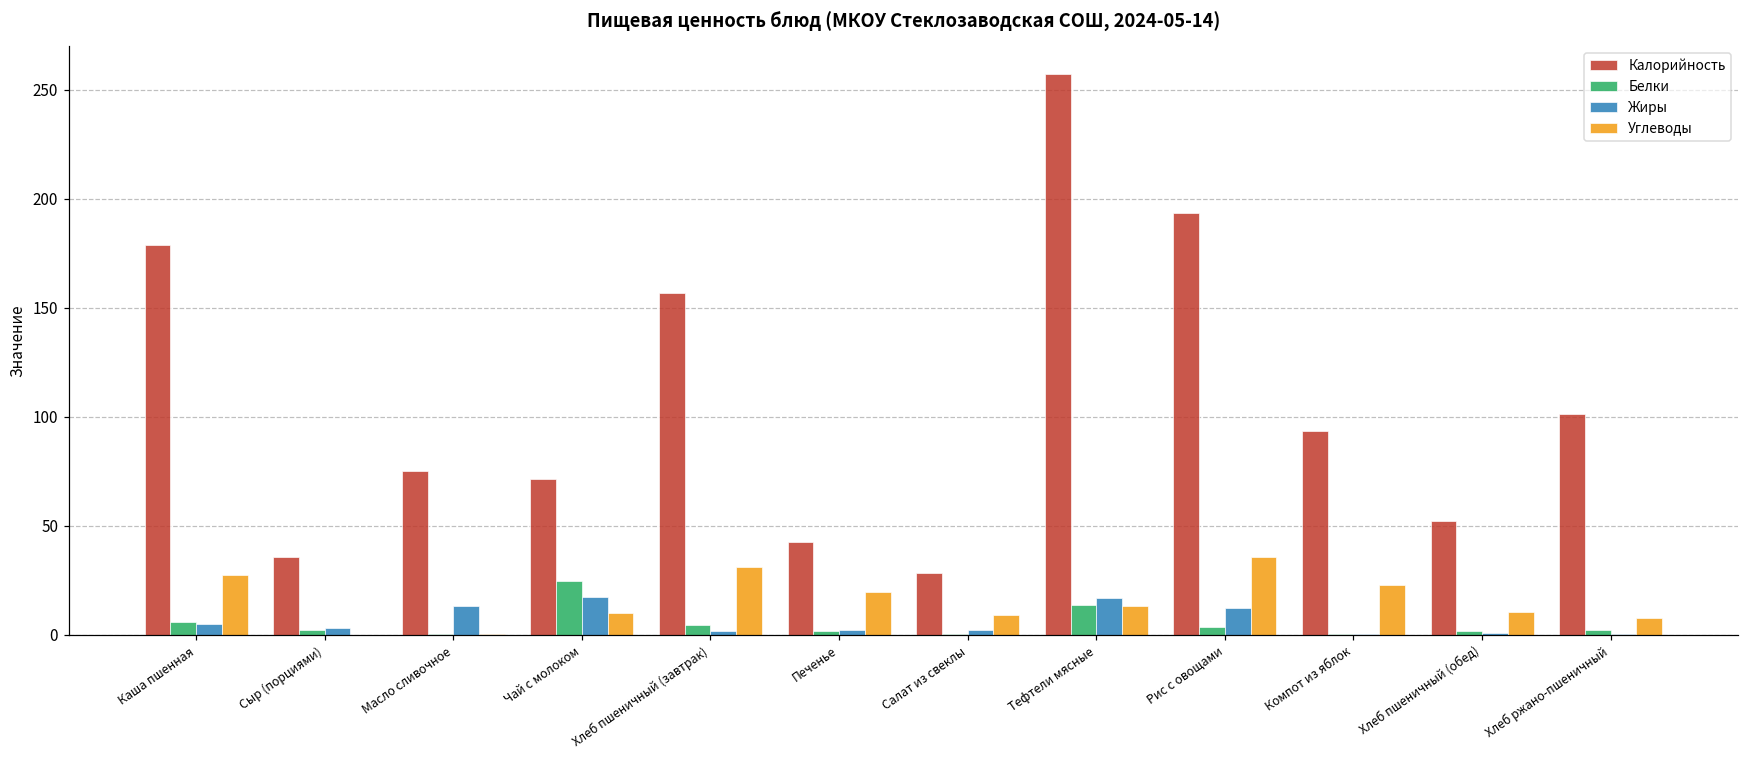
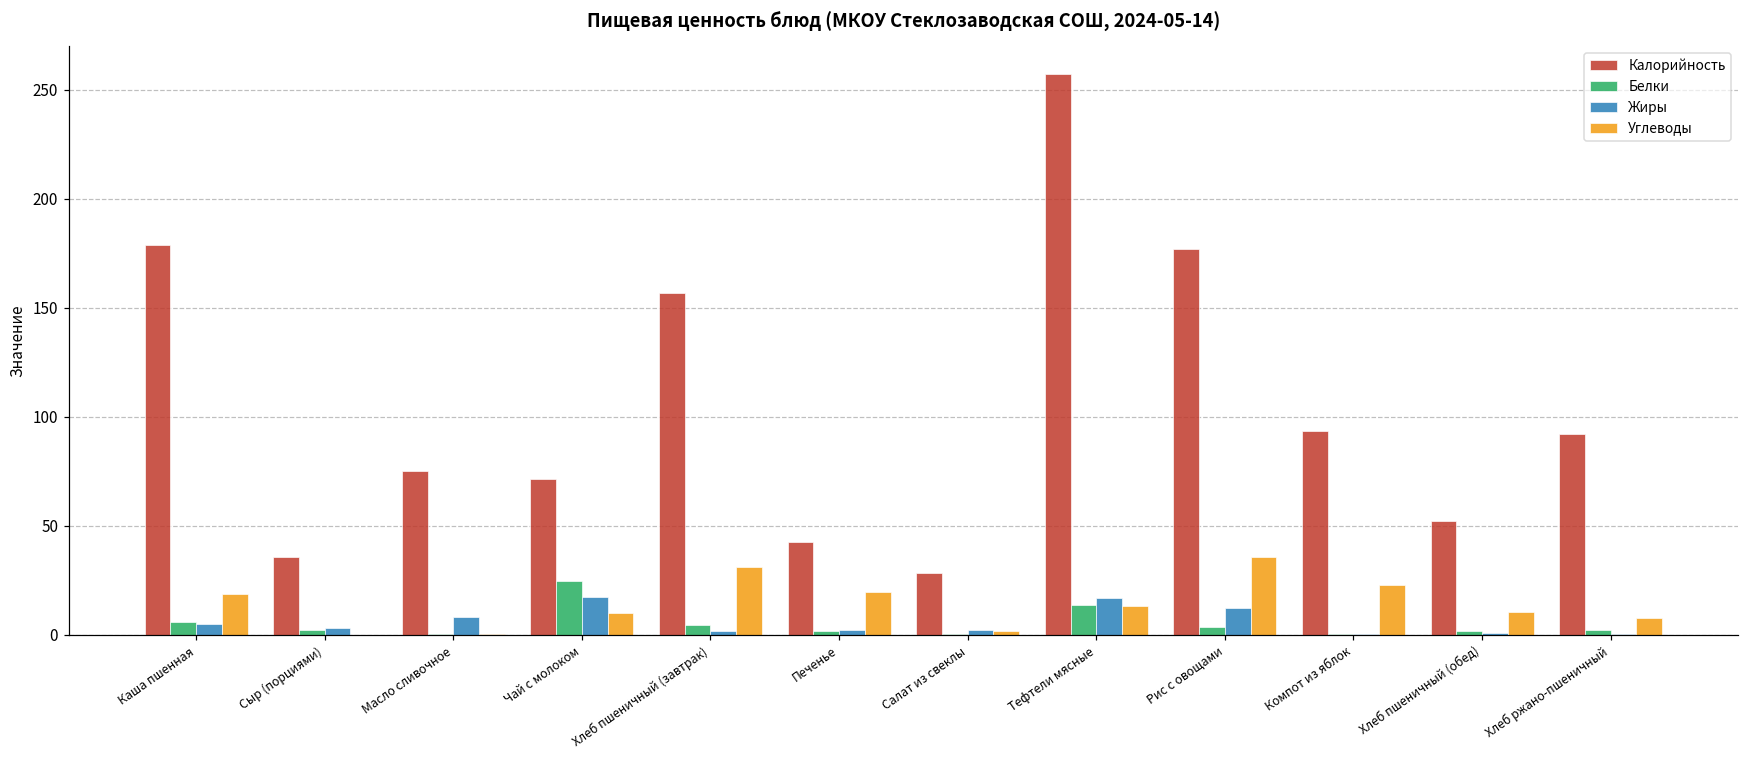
Углеводы, Каша пшенная: 28 -> 19
Жиры, Масло сливочное: 13 -> 8
Углеводы, Салат из свеклы: 9 -> 2
Калорийность, Рис с овощами: 194 -> 177
Калорийность, Хлеб ржано-пшеничный: 101 -> 92
